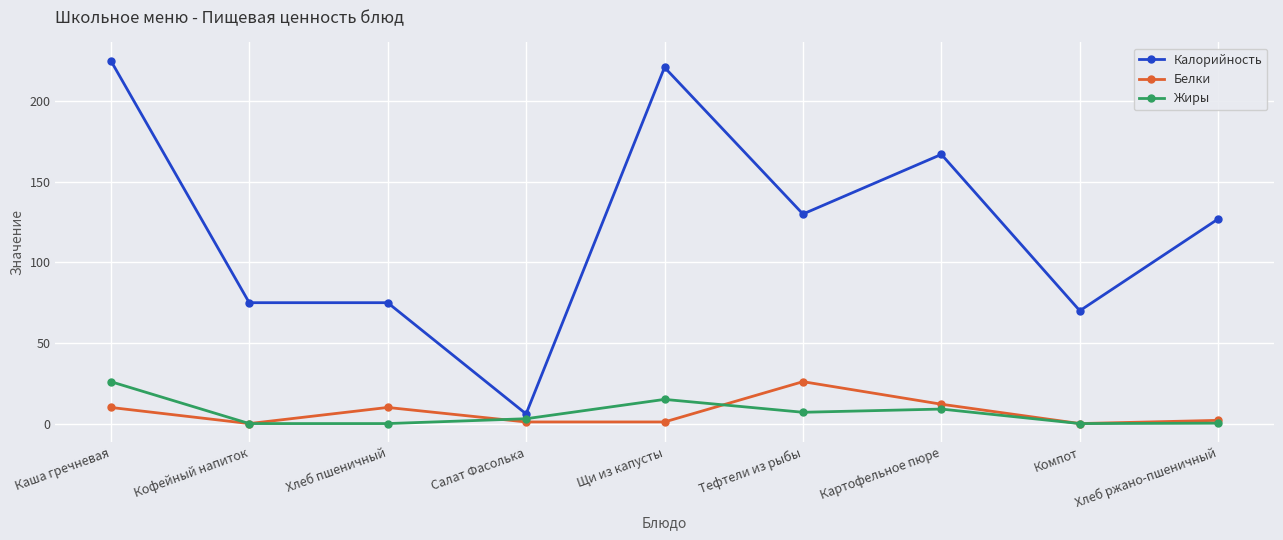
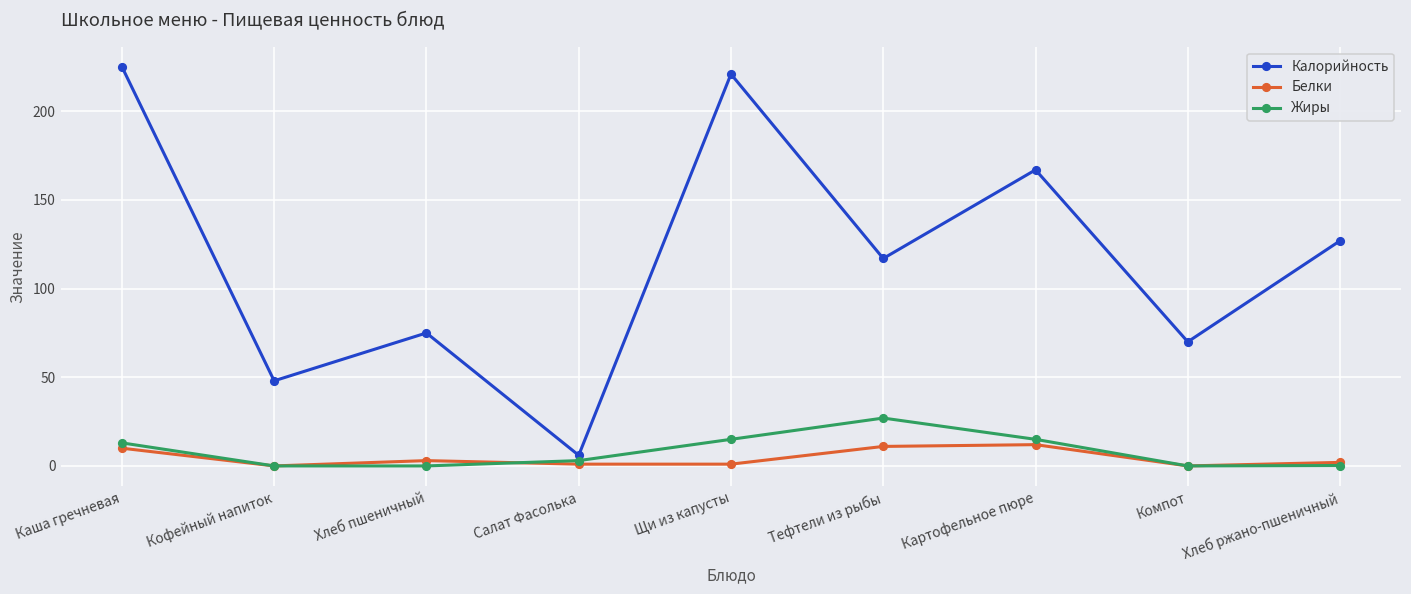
Жиры, Каша гречневая: 26 -> 13
Калорийность, Кофейный напиток: 75 -> 48
Белки, Хлеб пшеничный: 10 -> 3
Калорийность, Тефтели из рыбы: 130 -> 117
Белки, Тефтели из рыбы: 26 -> 11
Жиры, Тефтели из рыбы: 7 -> 27
Жиры, Картофельное пюре: 9 -> 15
